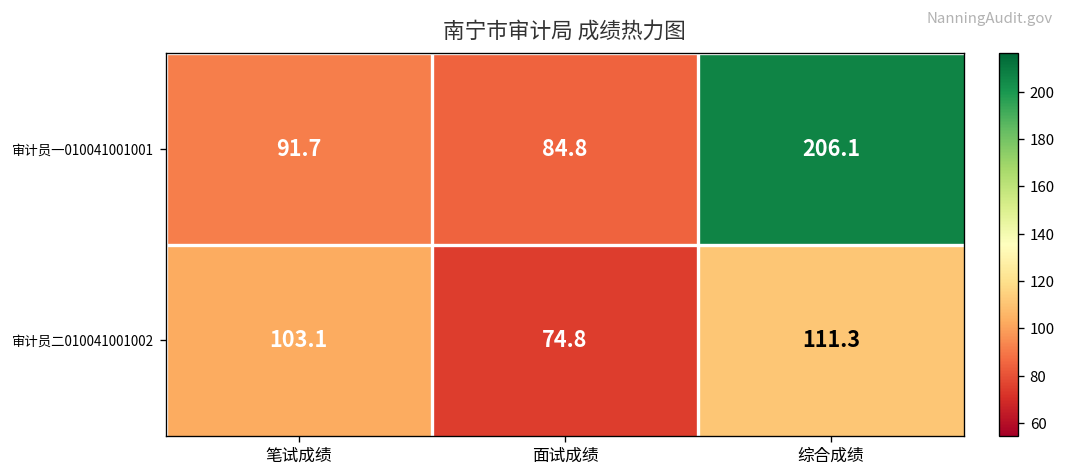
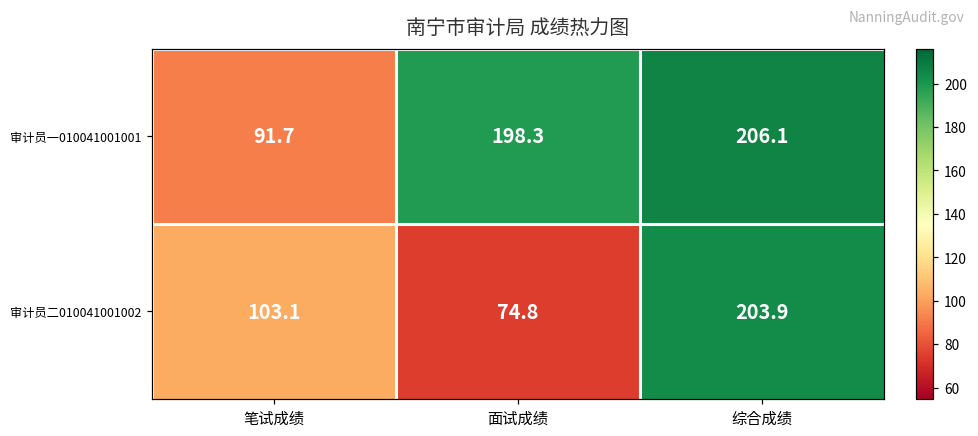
审计员一010041001001, 面试成绩: 84.8 -> 198.3
审计员二010041001002, 综合成绩: 111.3 -> 203.9
